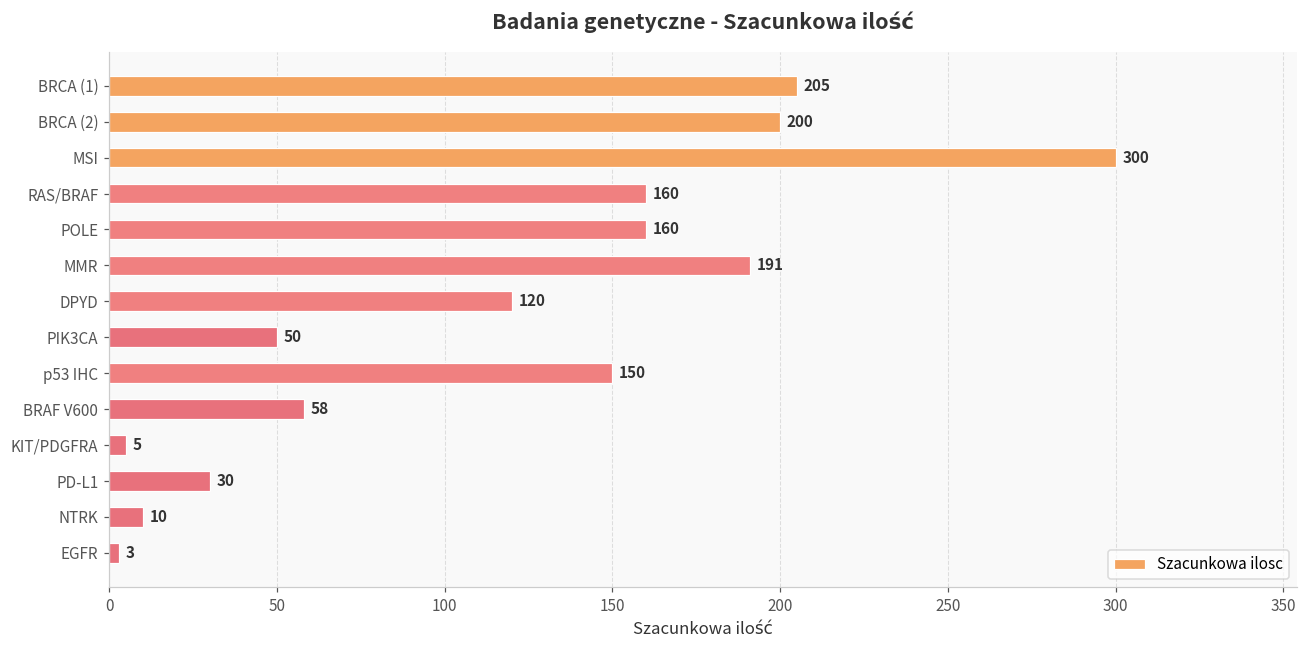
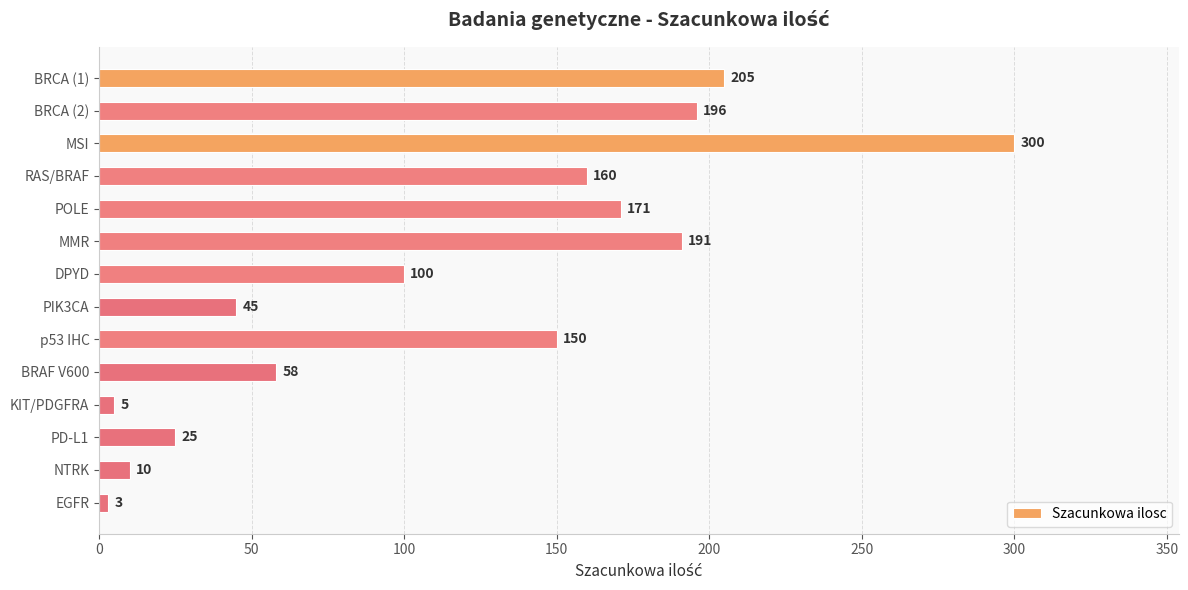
BRCA (2): 200 -> 196
POLE: 160 -> 171
DPYD: 120 -> 100
PIK3CA: 50 -> 45
PD-L1: 30 -> 25
